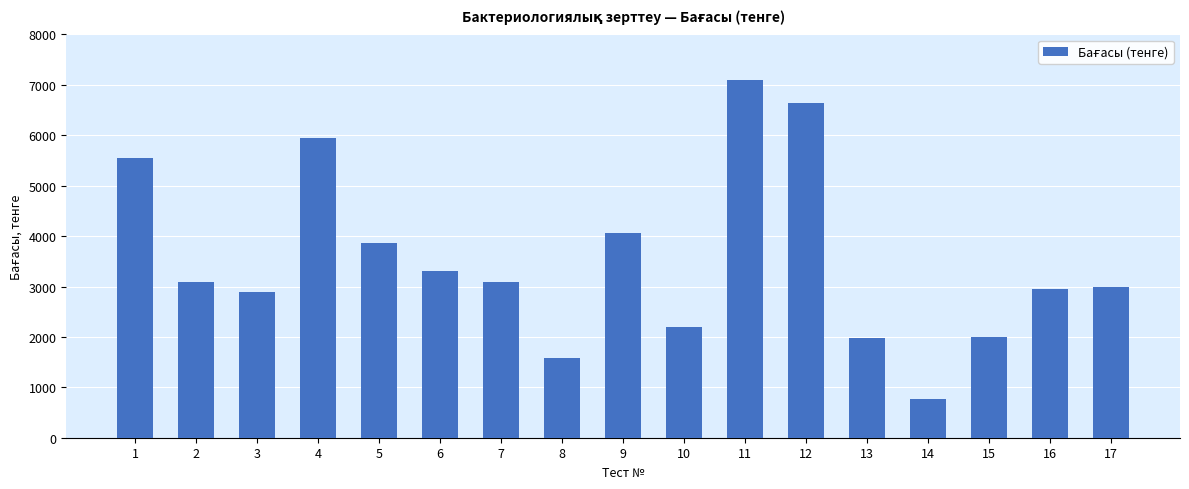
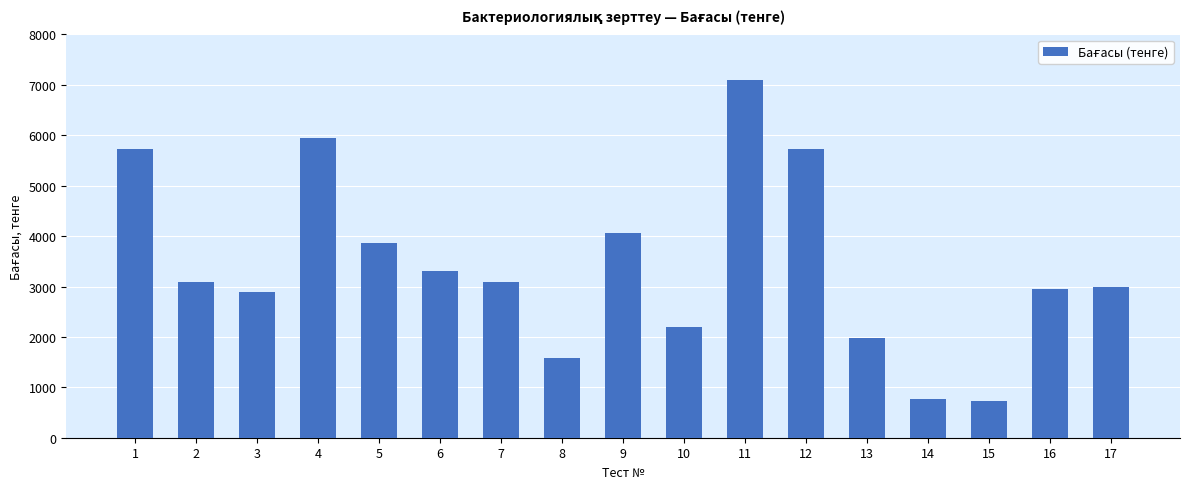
1: 5500 -> 5700
12: 6600 -> 5700
15: 2000 -> 700
